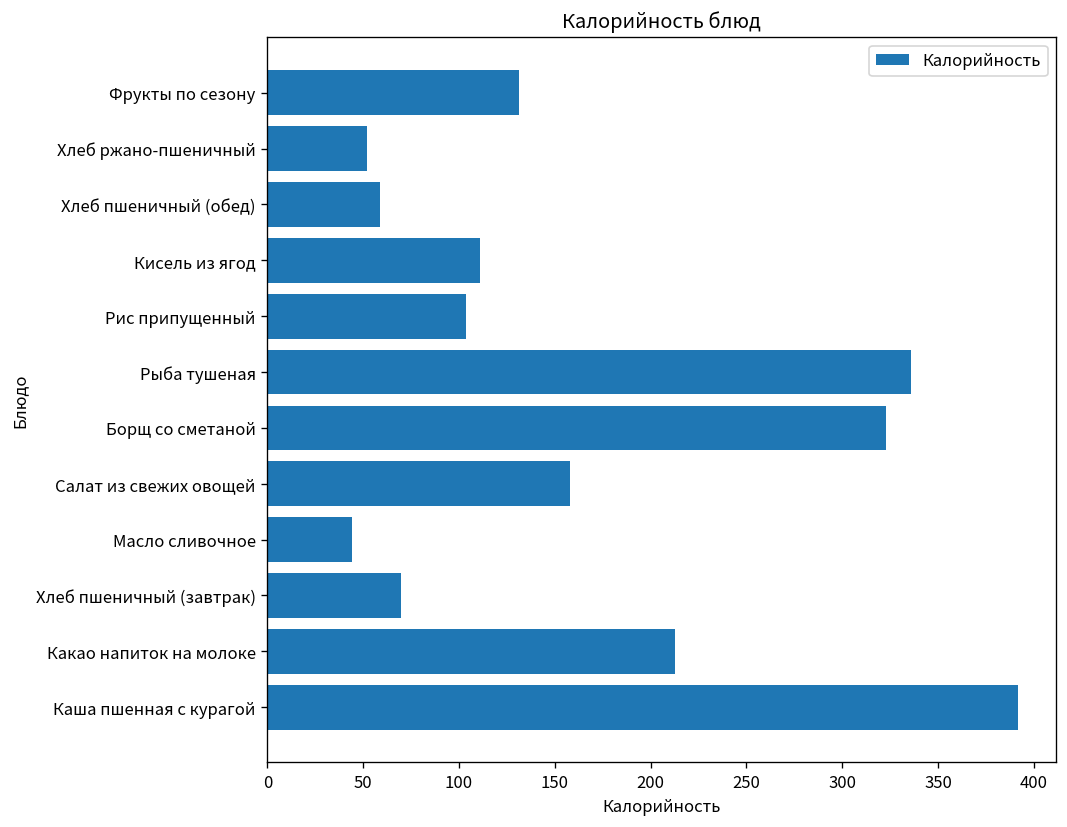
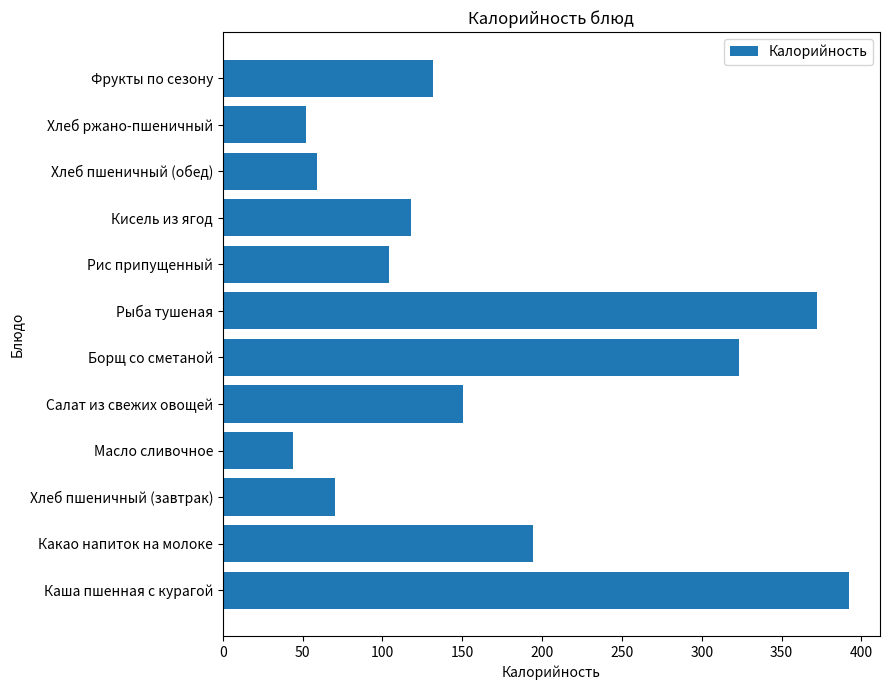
Кисель из ягод: 111 -> 118
Рыба тушеная: 336 -> 372
Салат из свежих овощей: 158 -> 151
Какао напиток на молоке: 213 -> 194
